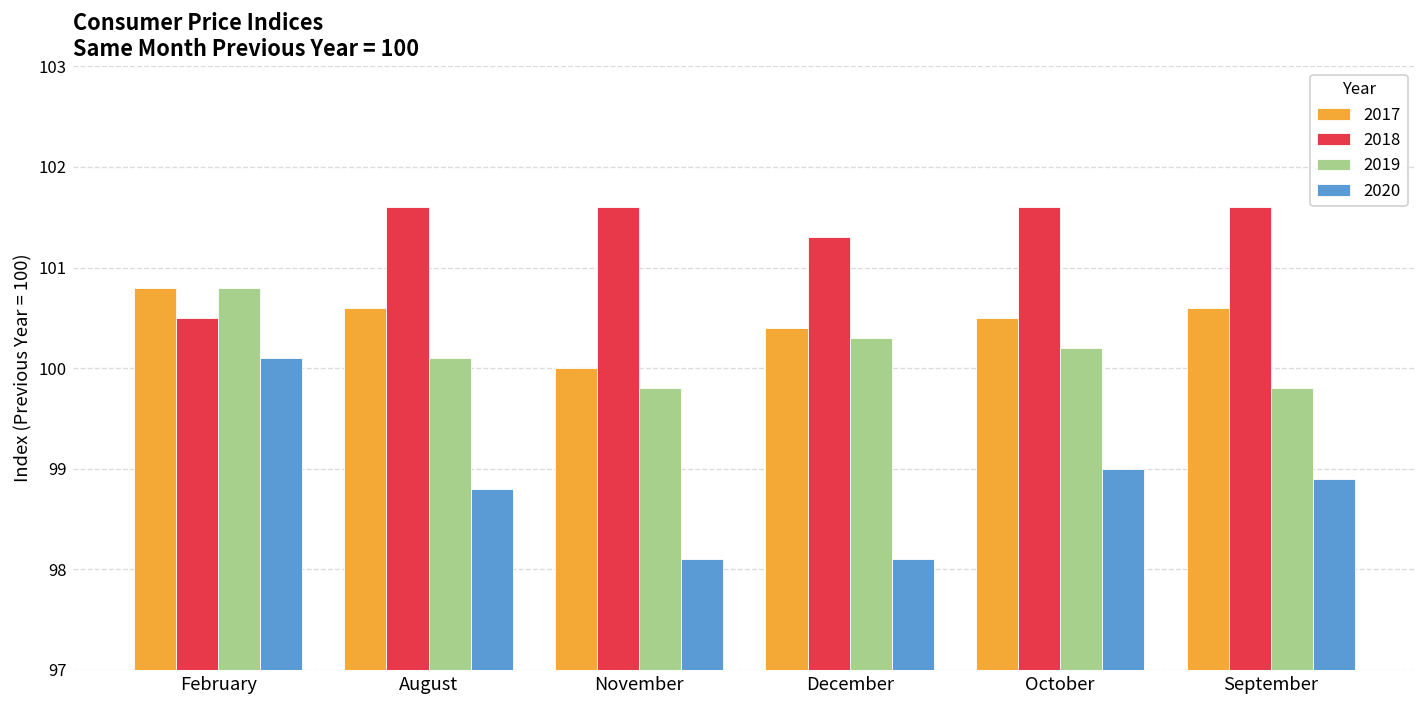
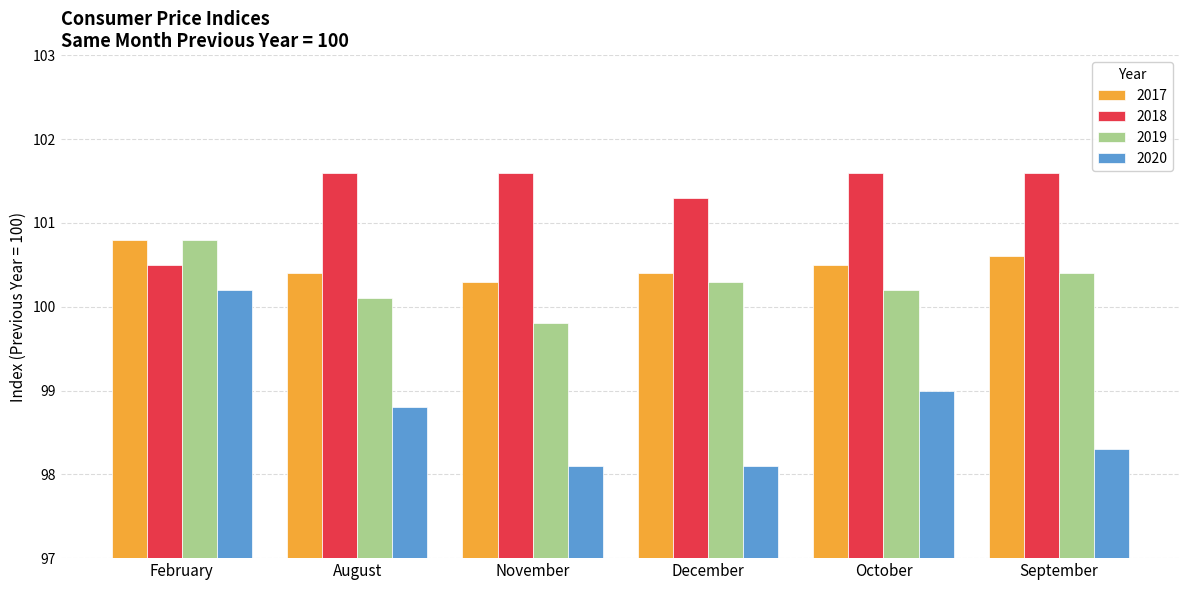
2020, February: 100.1 -> 100.2
2017, August: 100.6 -> 100.4
2017, November: 100.0 -> 100.3
2019, September: 99.8 -> 100.4
2020, September: 98.9 -> 98.3
